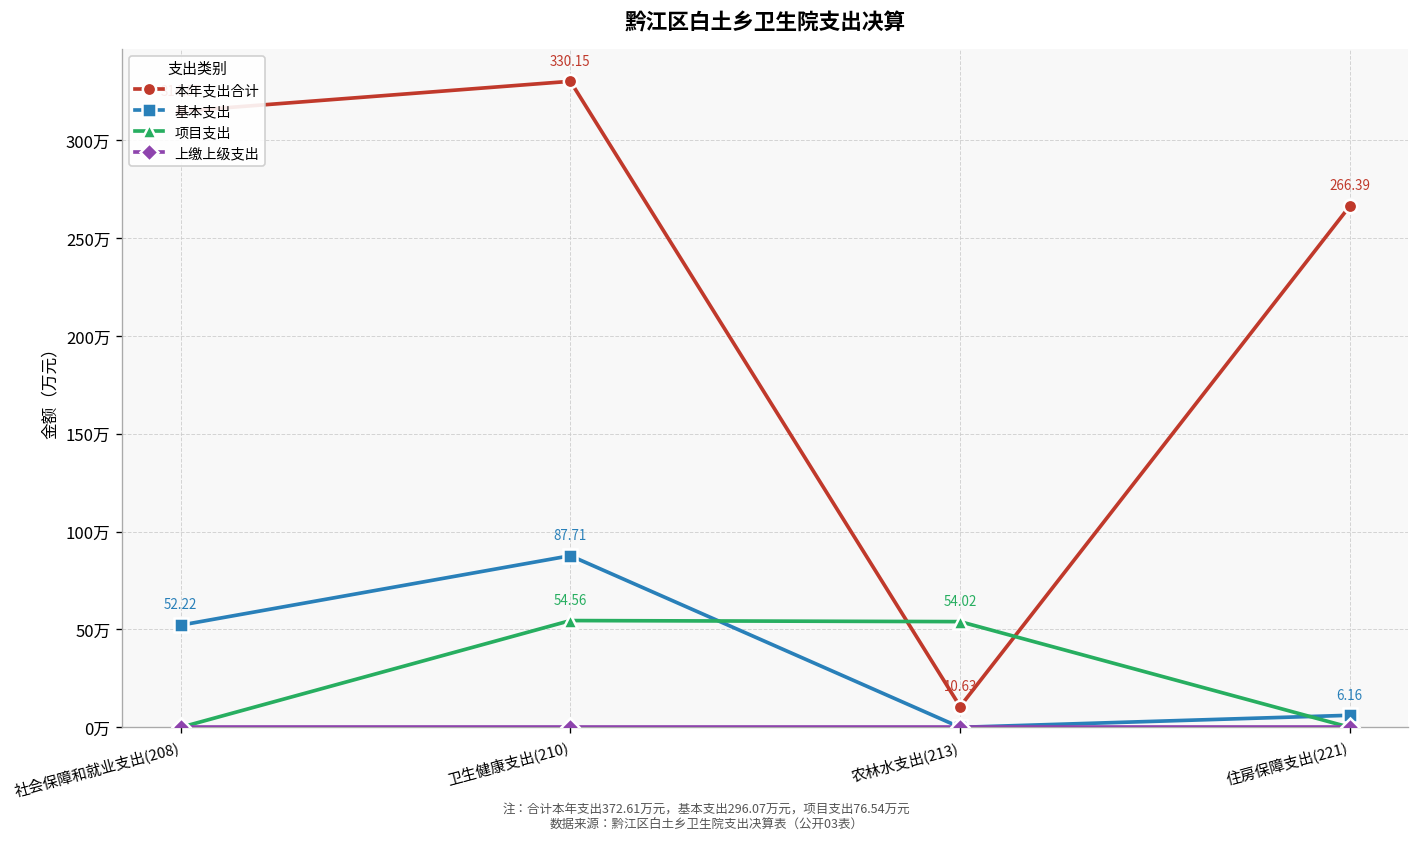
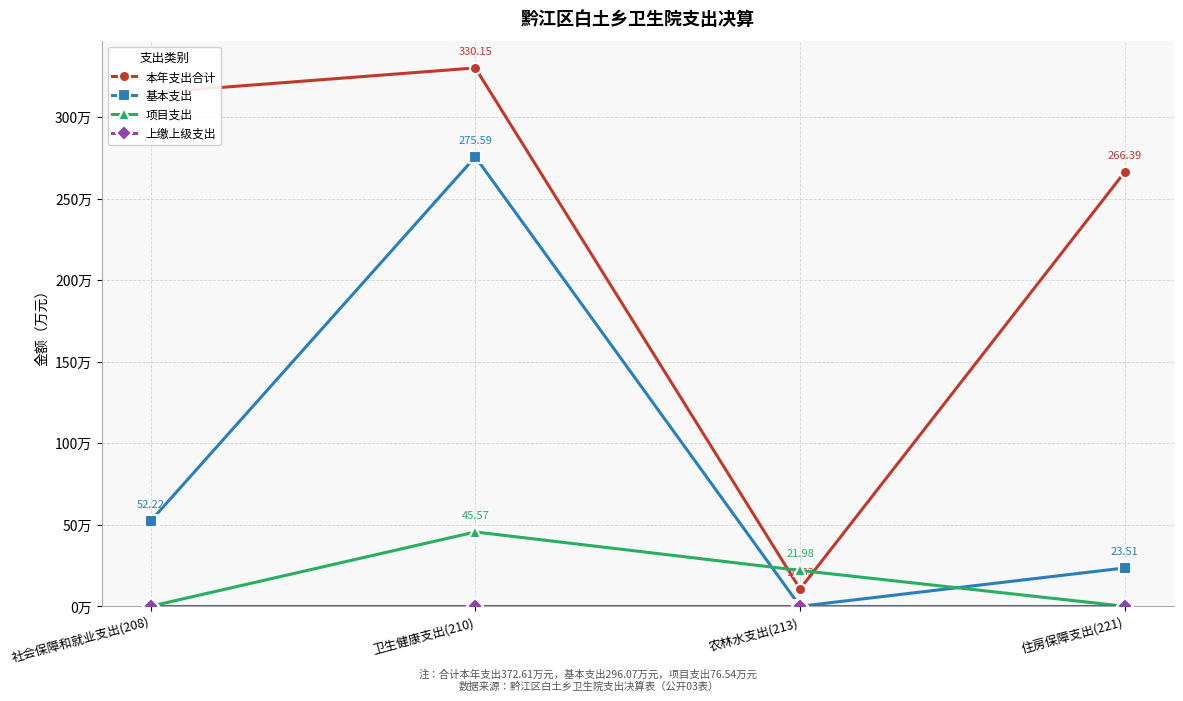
基本支出, 卫生健康支出(210): 87.71 -> 275.59
项目支出, 卫生健康支出(210): 54.56 -> 45.57
项目支出, 农林水支出(213): 54.02 -> 21.98
基本支出, 住房保障支出(221): 6.16 -> 23.51
